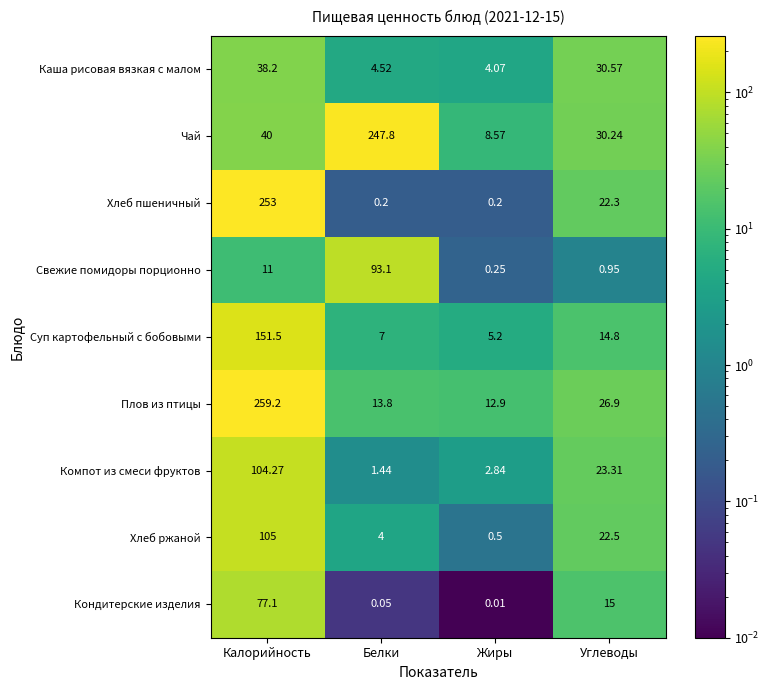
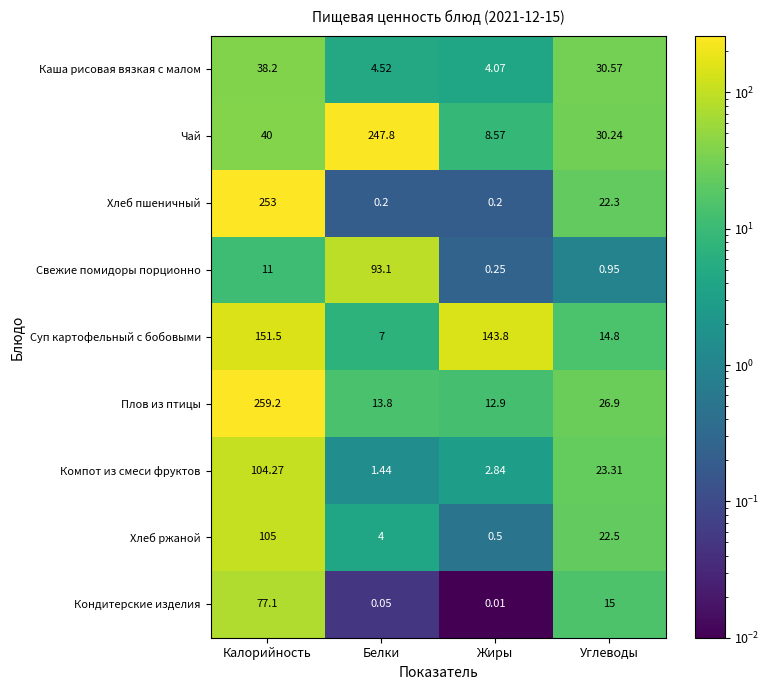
Суп картофельный с бобовыми, Жиры: 5.2 -> 143.8
